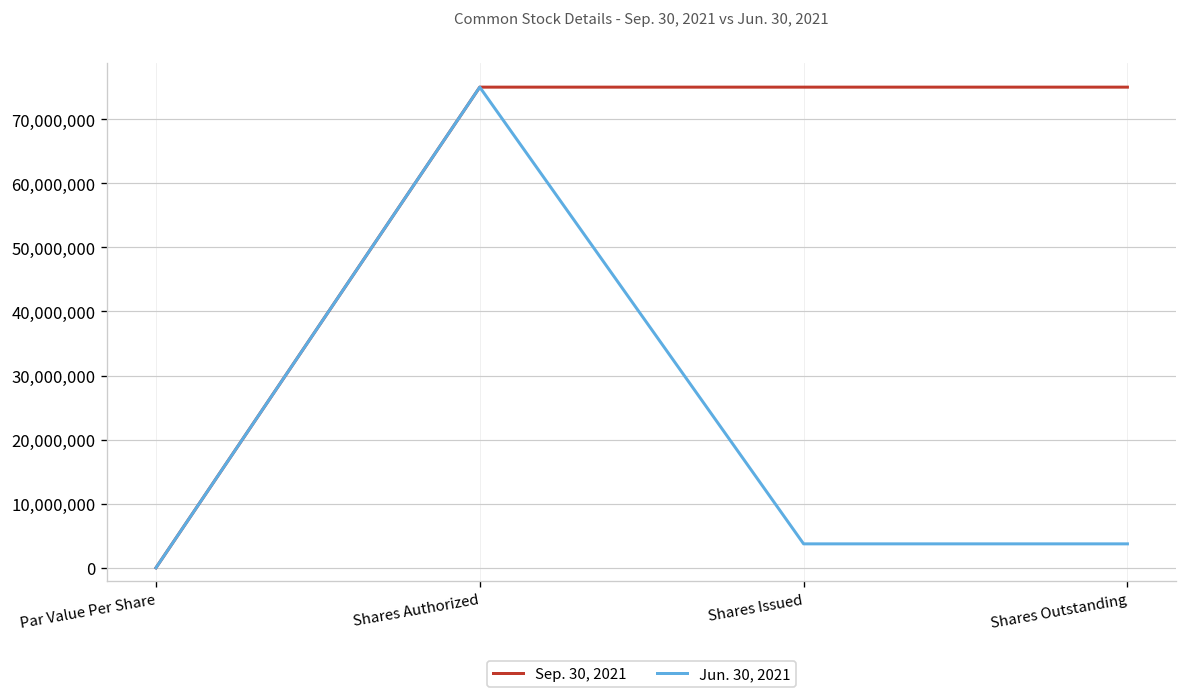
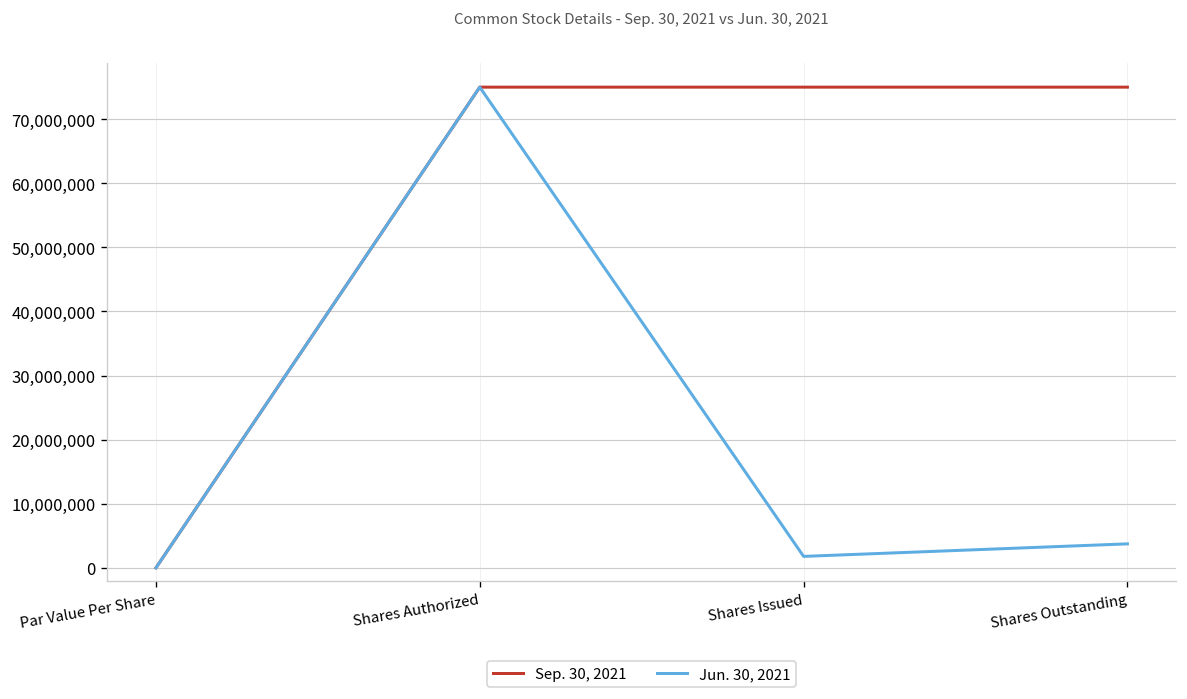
Jun. 30, 2021, Shares Issued: 4,000,000 -> 2,000,000
